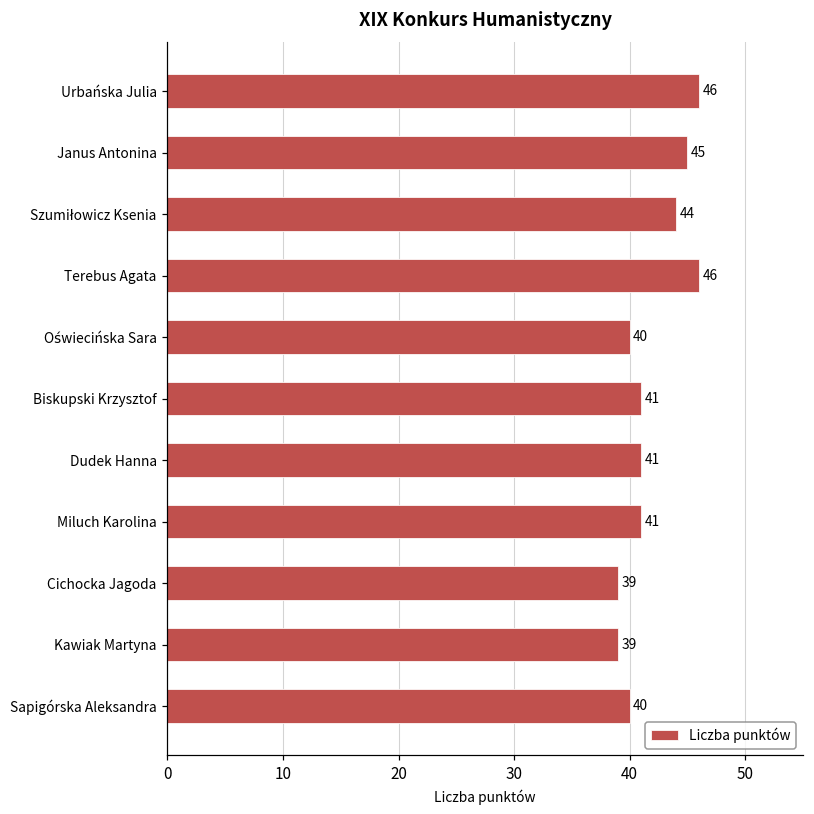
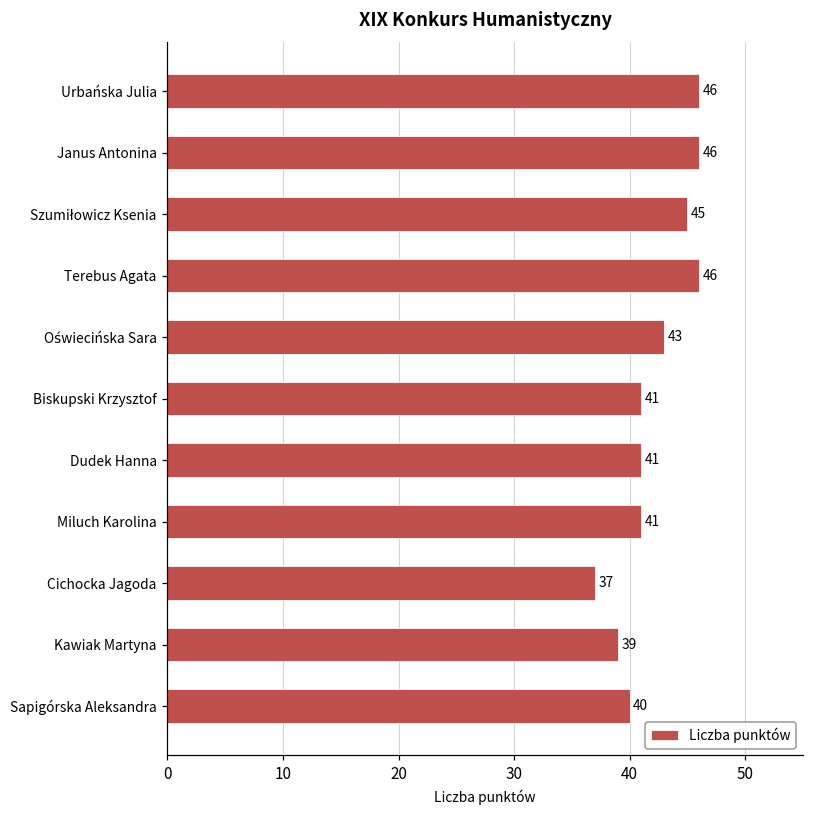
Janus Antonina: 45 -> 46
Szumiłowicz Ksenia: 44 -> 45
Oświecińska Sara: 40 -> 43
Cichocka Jagoda: 39 -> 37
